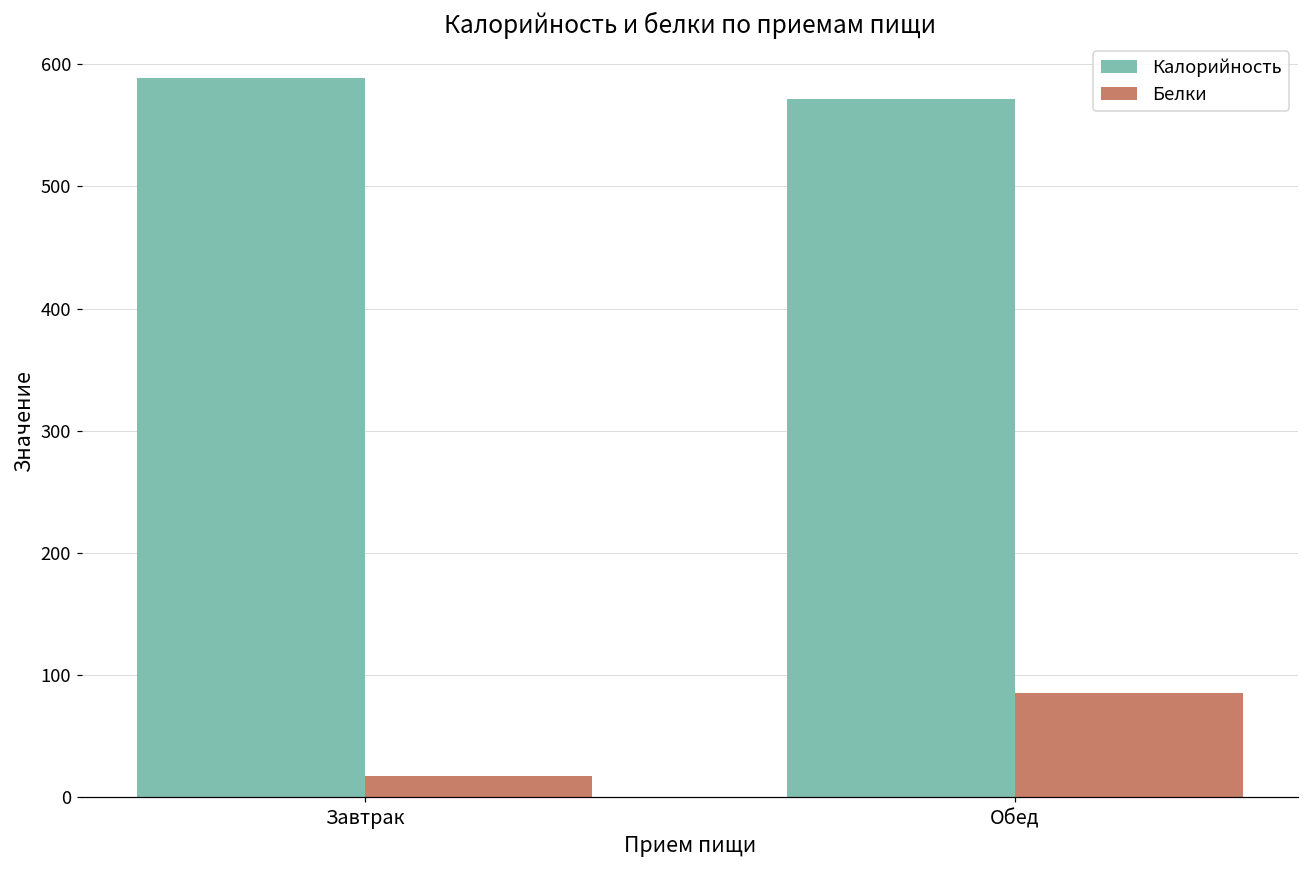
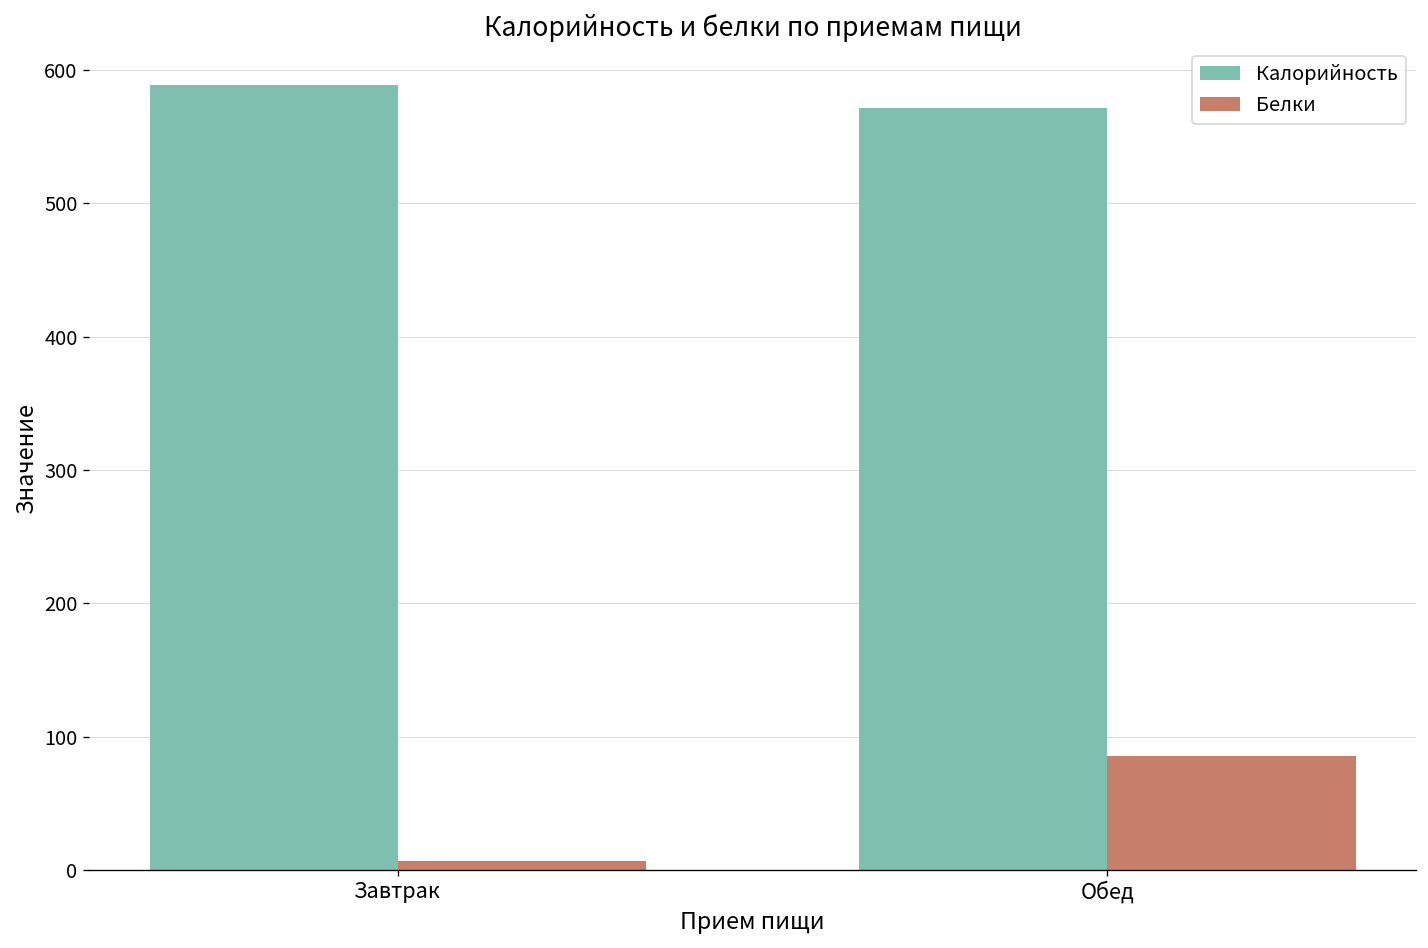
Белки, Завтрак: 17 -> 7
